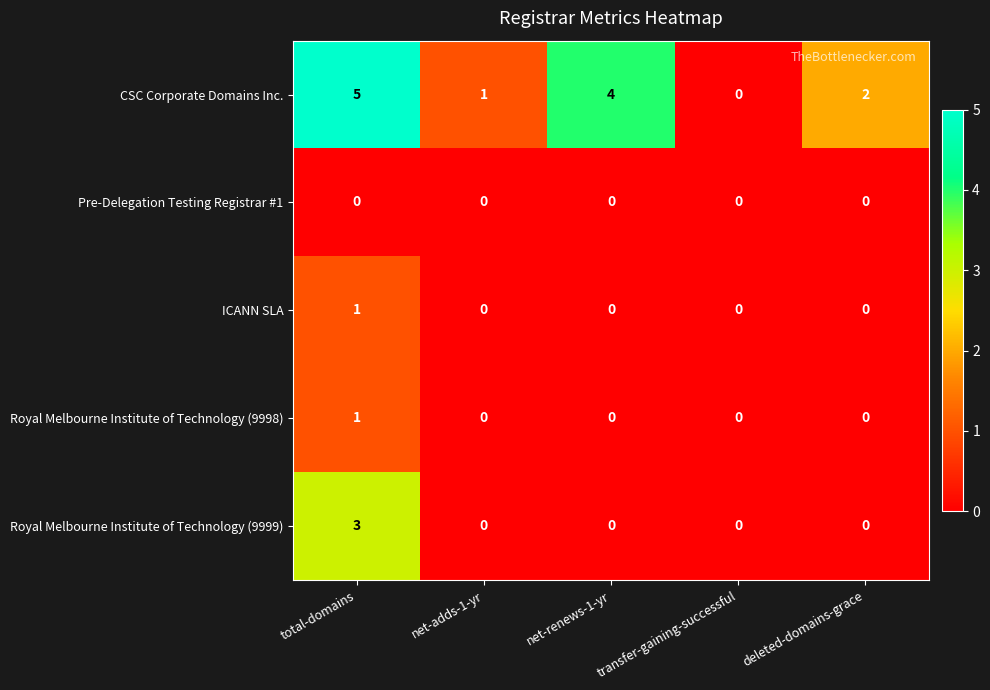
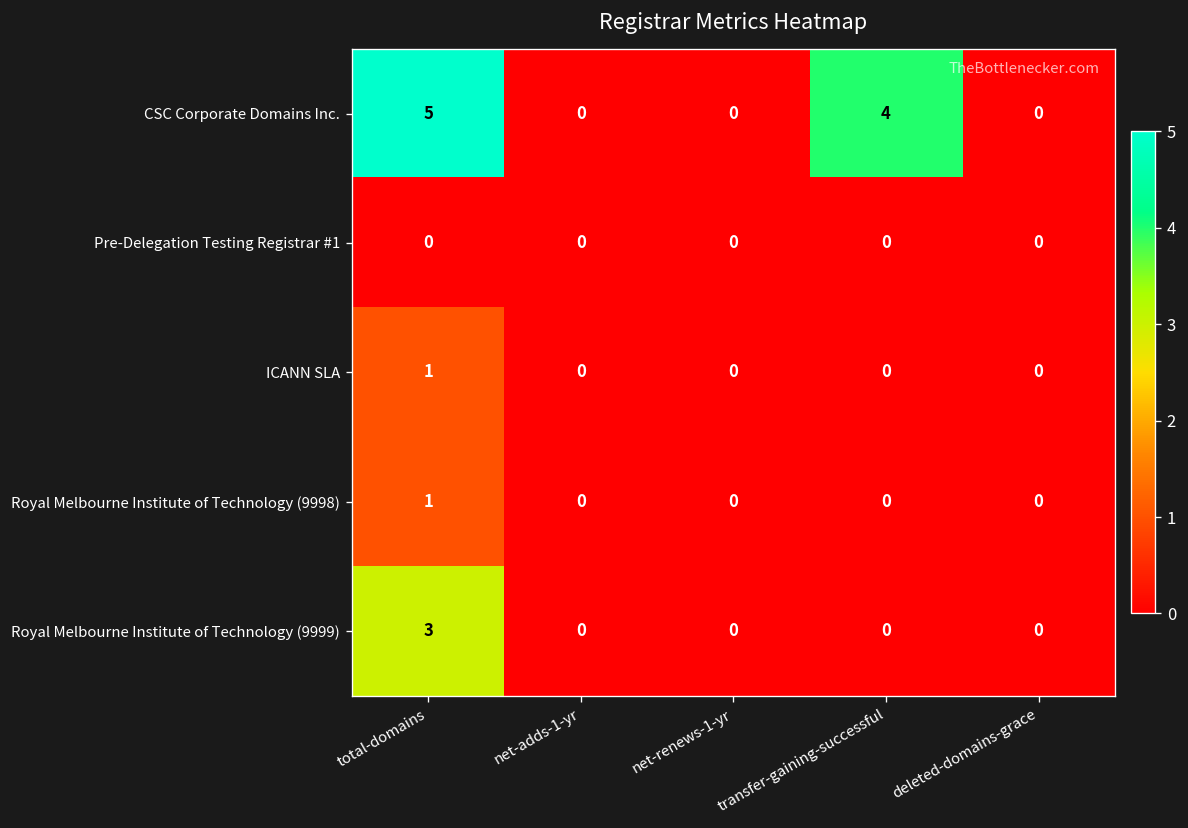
CSC Corporate Domains Inc., net-adds-1-yr: 1 -> 0
CSC Corporate Domains Inc., net-renews-1-yr: 4 -> 0
CSC Corporate Domains Inc., transfer-gaining-successful: 0 -> 4
CSC Corporate Domains Inc., deleted-domains-grace: 2 -> 0
